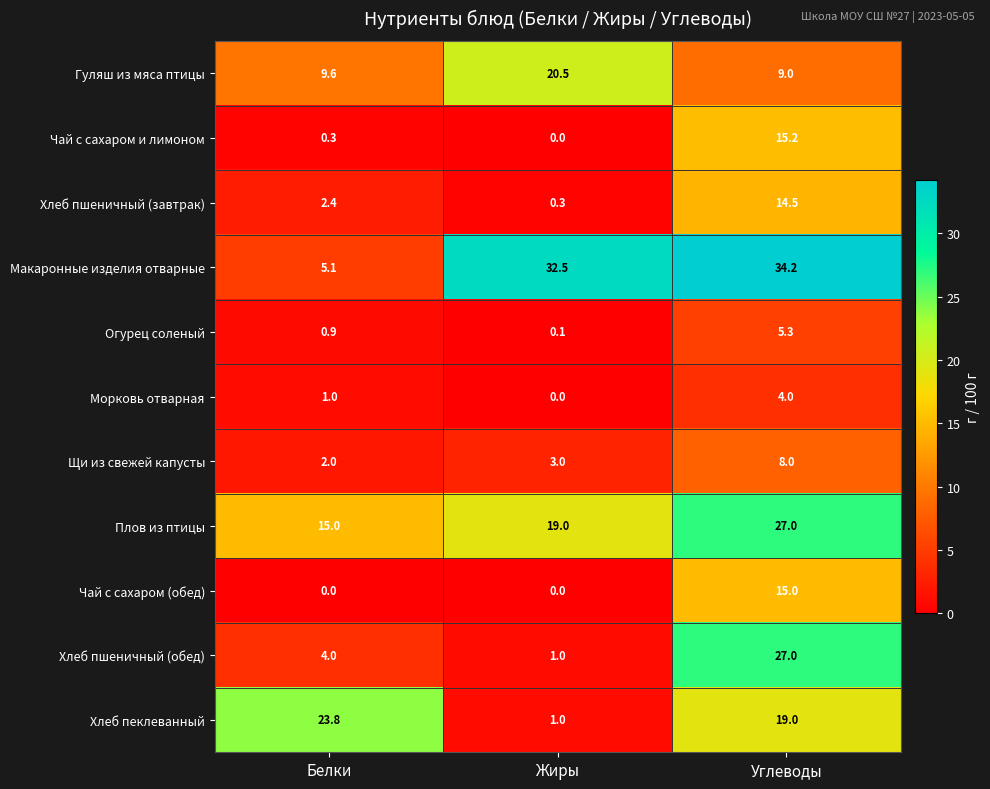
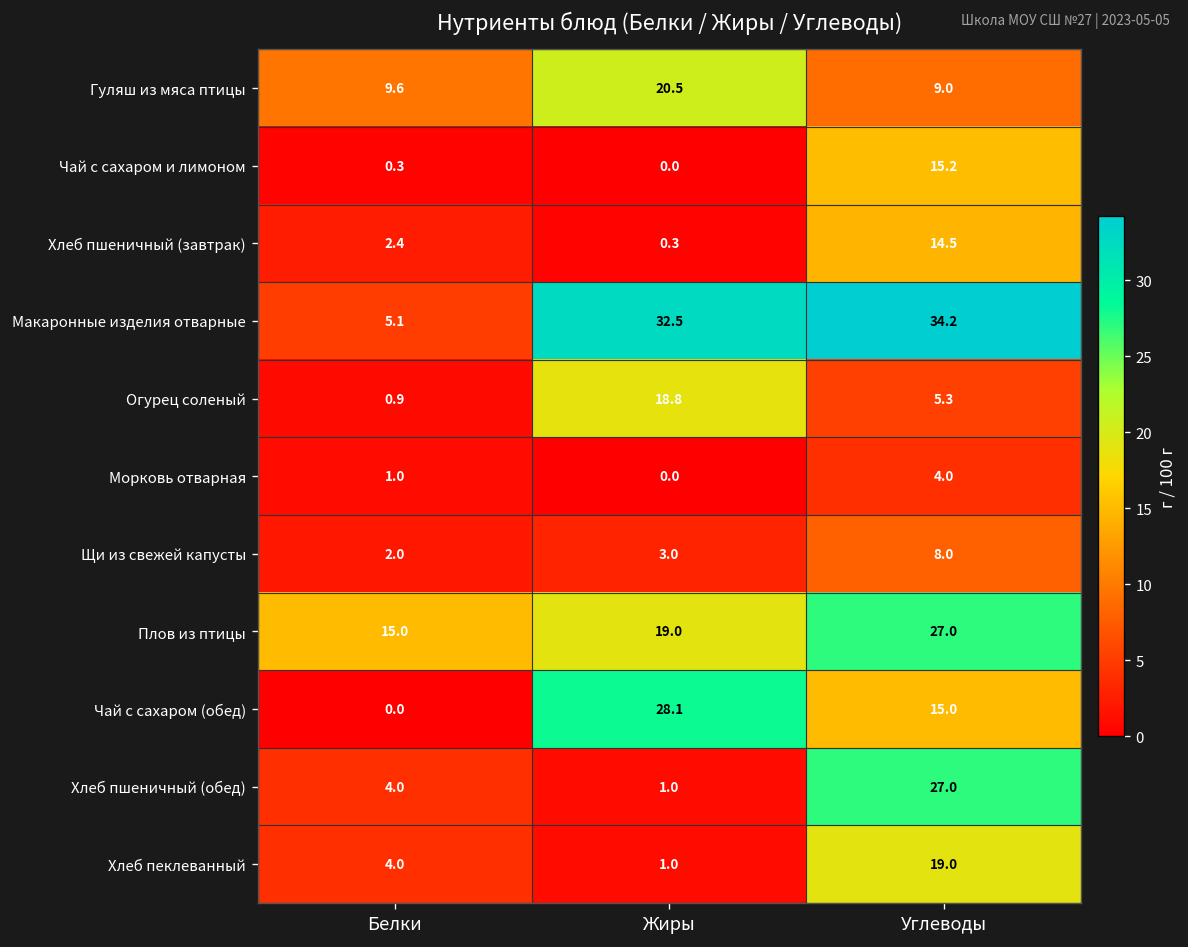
Огурец соленый, Жиры: 0.1 -> 18.8
Чай с сахаром (обед), Жиры: 0.0 -> 28.1
Хлеб пеклеванный, Белки: 23.8 -> 4.0
